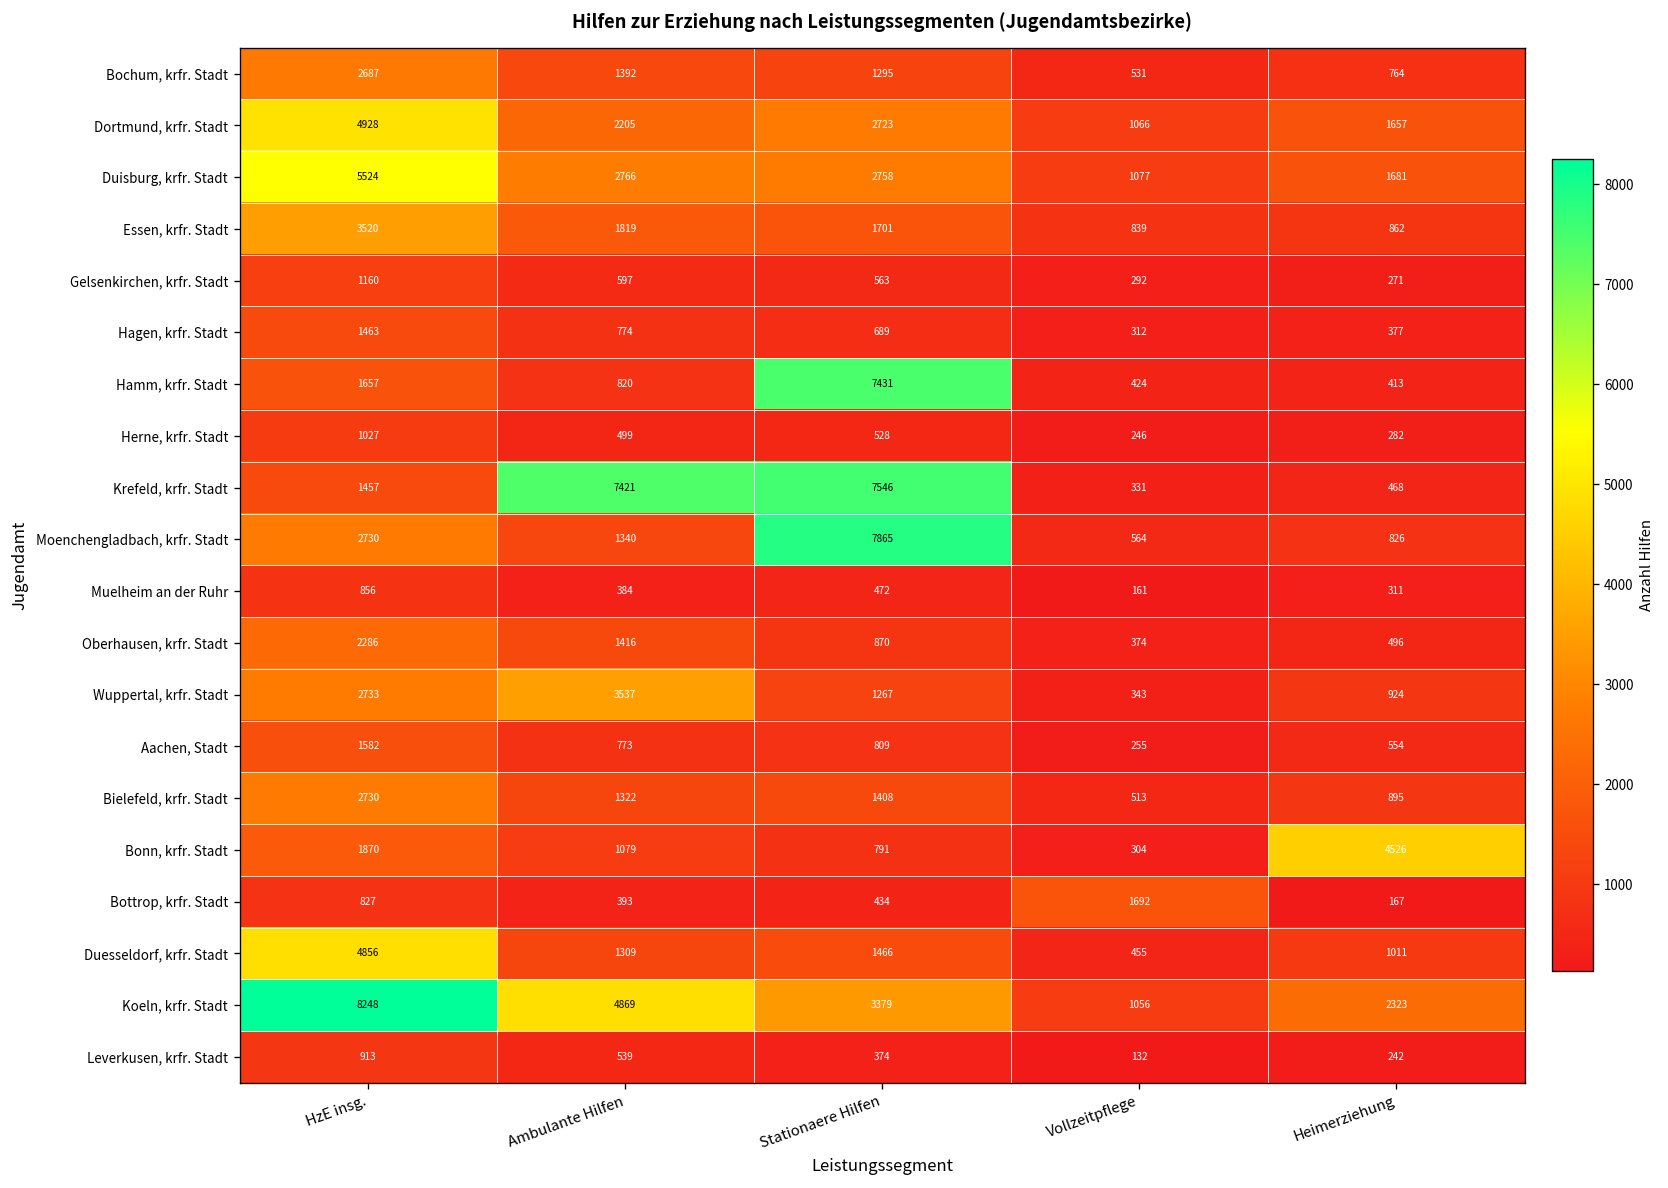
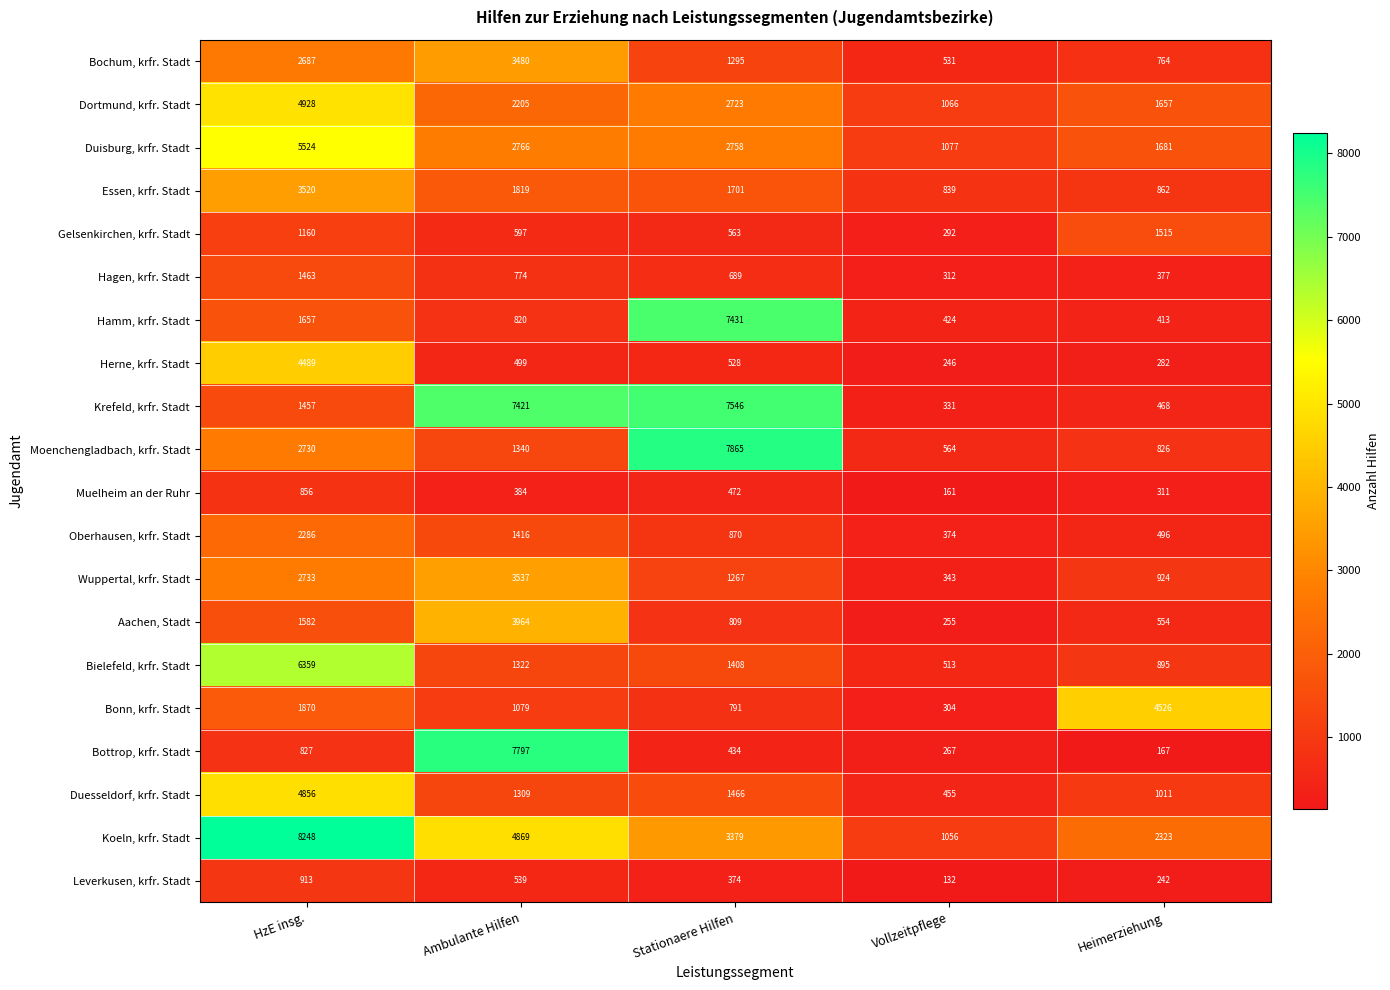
Bochum, krfr. Stadt, Ambulante Hilfen: 1392 -> 3480
Gelsenkirchen, krfr. Stadt, Heimerziehung: 271 -> 1515
Herne, krfr. Stadt, HzE insg.: 1027 -> 4489
Aachen, Stadt, Ambulante Hilfen: 773 -> 3964
Bielefeld, krfr. Stadt, HzE insg.: 2730 -> 6359
Bottrop, krfr. Stadt, Ambulante Hilfen: 393 -> 7797
Bottrop, krfr. Stadt, Vollzeitpflege: 1692 -> 267
